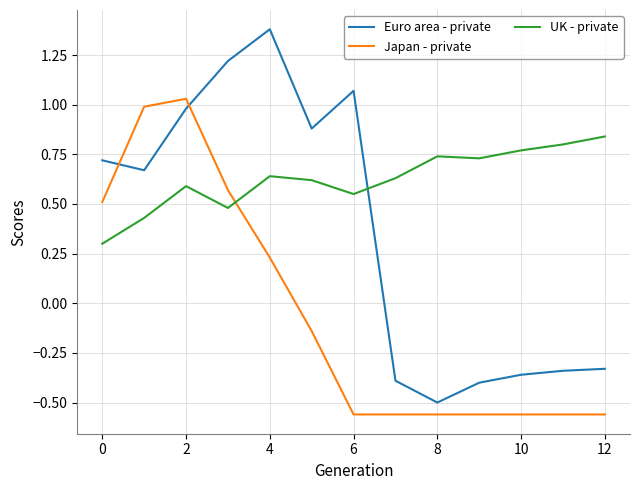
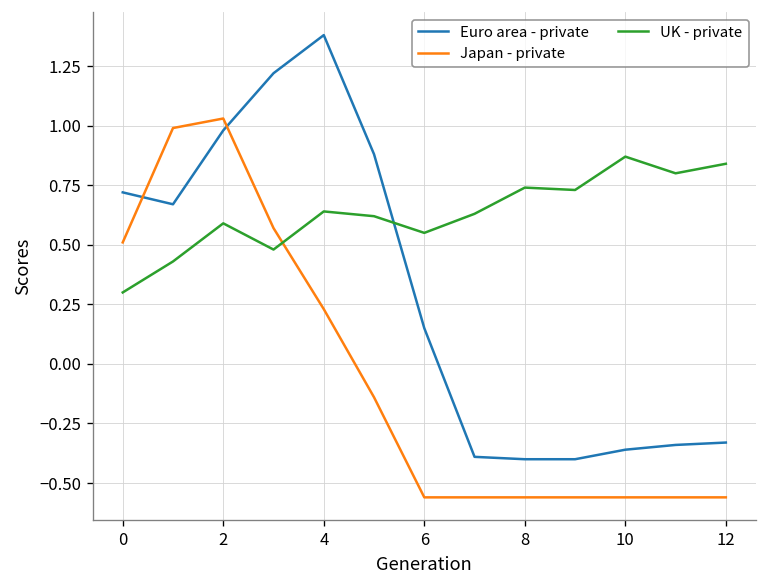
Euro area - private, 6: 1.07 -> 0.15
Euro area - private, 8: -0.5 -> -0.4
UK - private, 10: 0.77 -> 0.87
